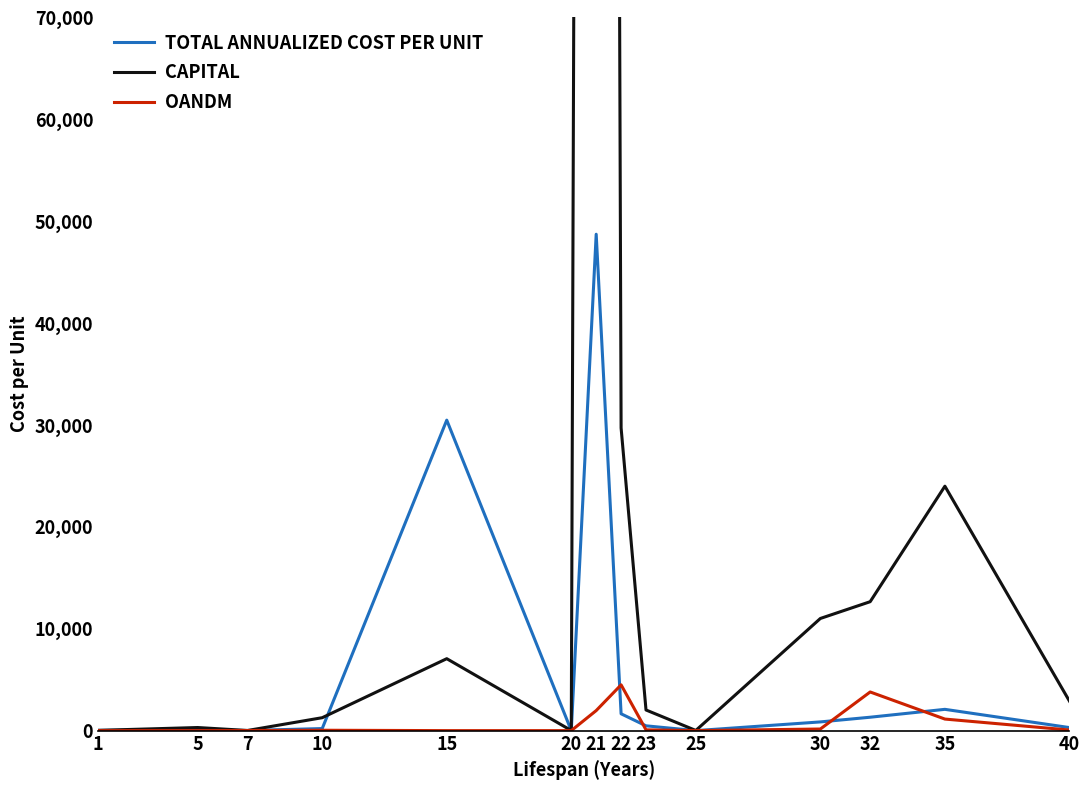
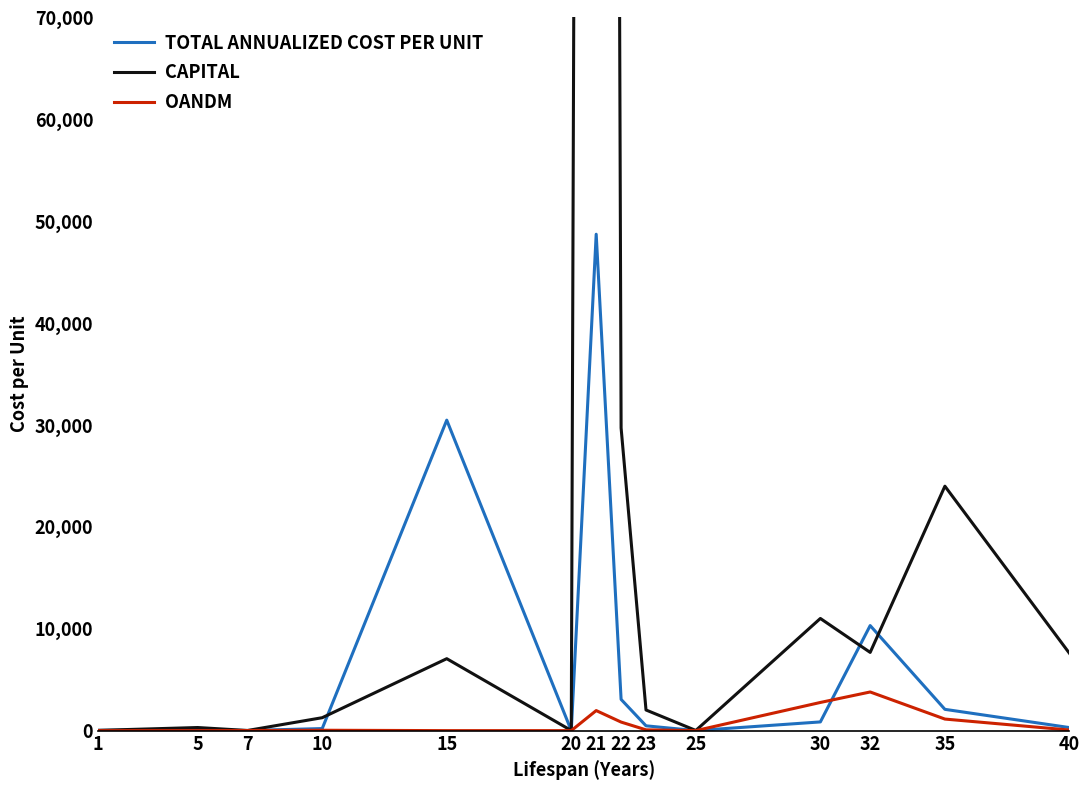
TOTAL ANNUALIZED COST PER UNIT, 22: 1,700 -> 3,100
OANDM, 22: 4,500 -> 800
OANDM, 30: 200 -> 2,800
TOTAL ANNUALIZED COST PER UNIT, 32: 1,300 -> 10,300
CAPITAL, 32: 12,700 -> 7,700
CAPITAL, 40: 2,900 -> 7,600
